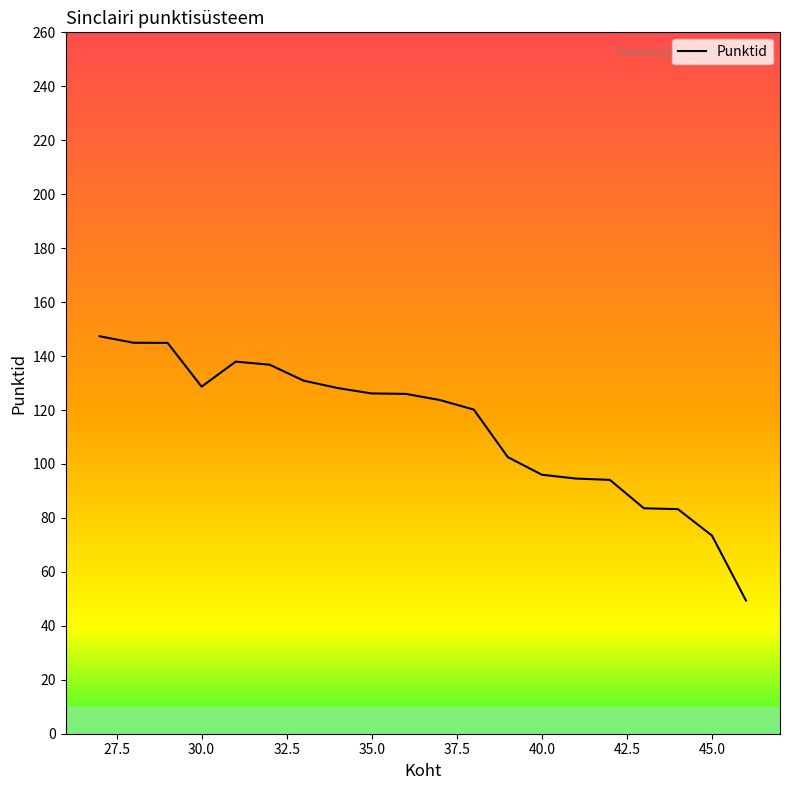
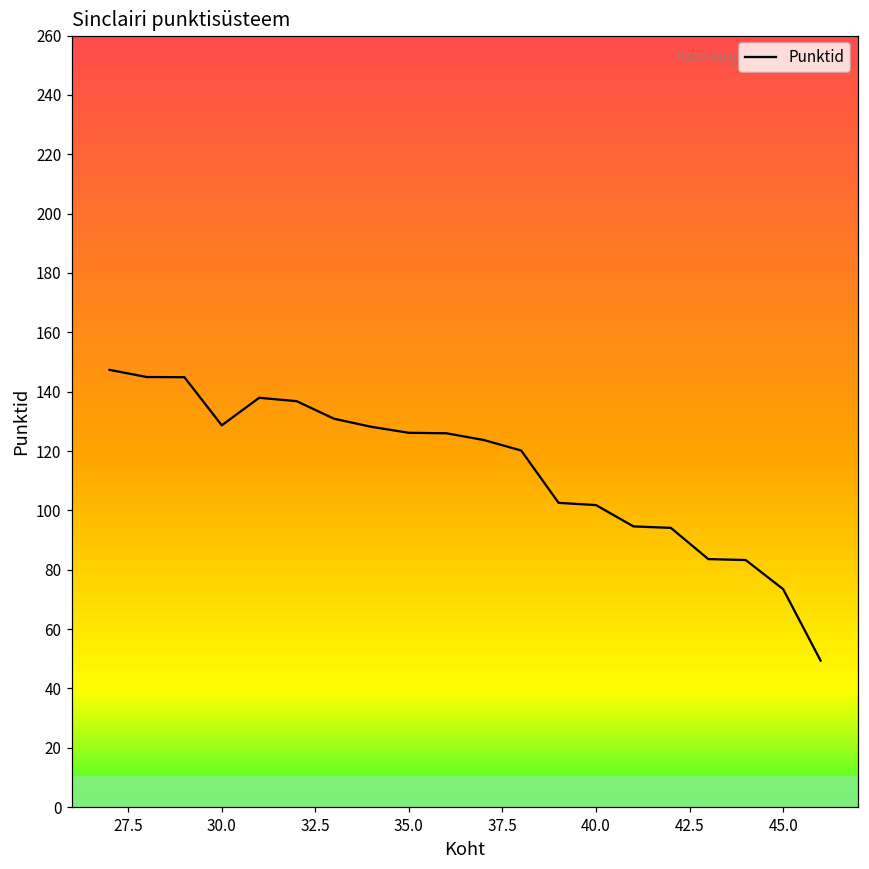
40.0: 96 -> 102
